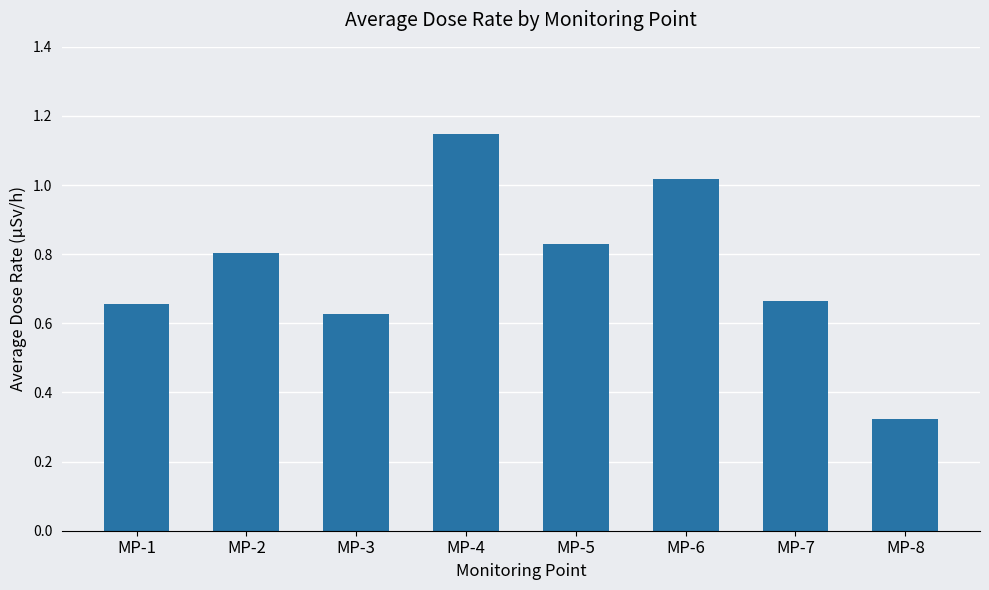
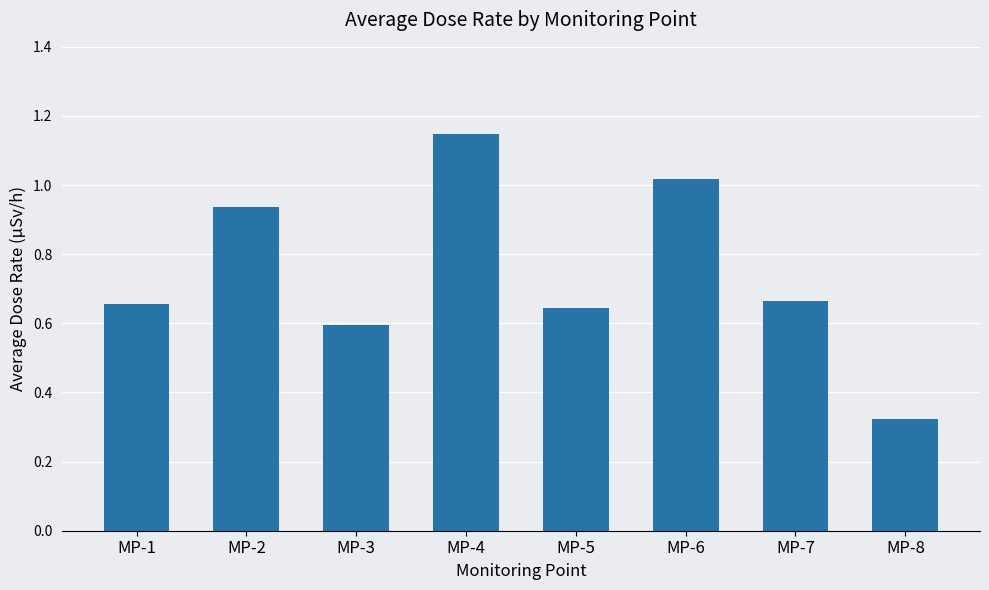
MP-2: 0.80 -> 0.94
MP-3: 0.63 -> 0.60
MP-5: 0.83 -> 0.65
